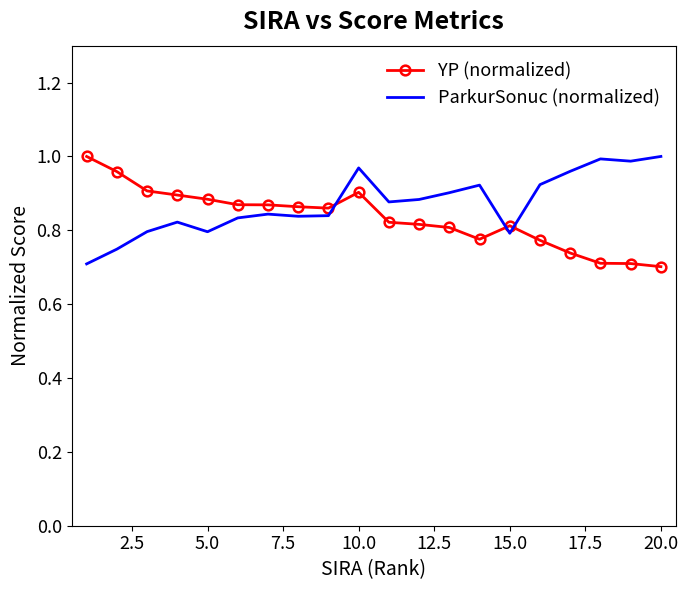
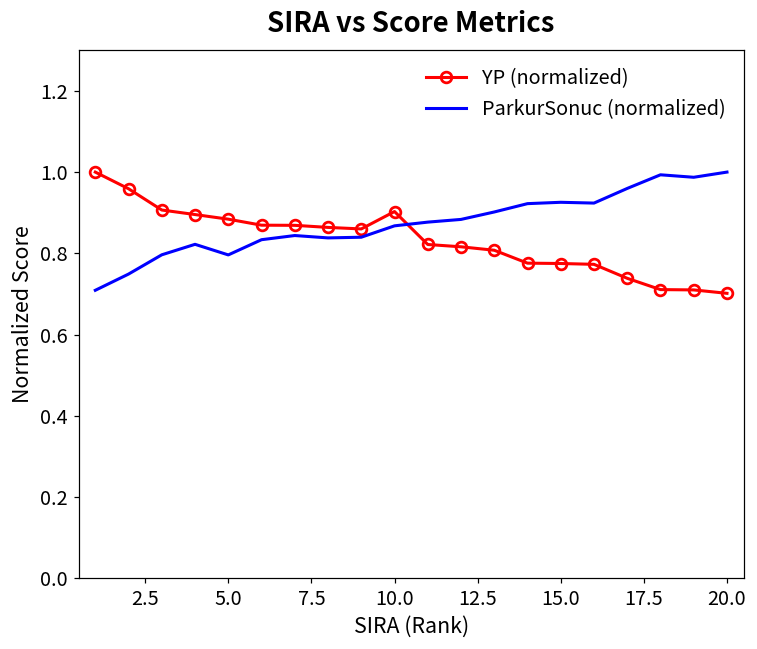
ParkurSonuc (normalized), 10.0: 0.97 -> 0.87
YP (normalized), 15.0: 0.81 -> 0.77
ParkurSonuc (normalized), 15.0: 0.79 -> 0.93
